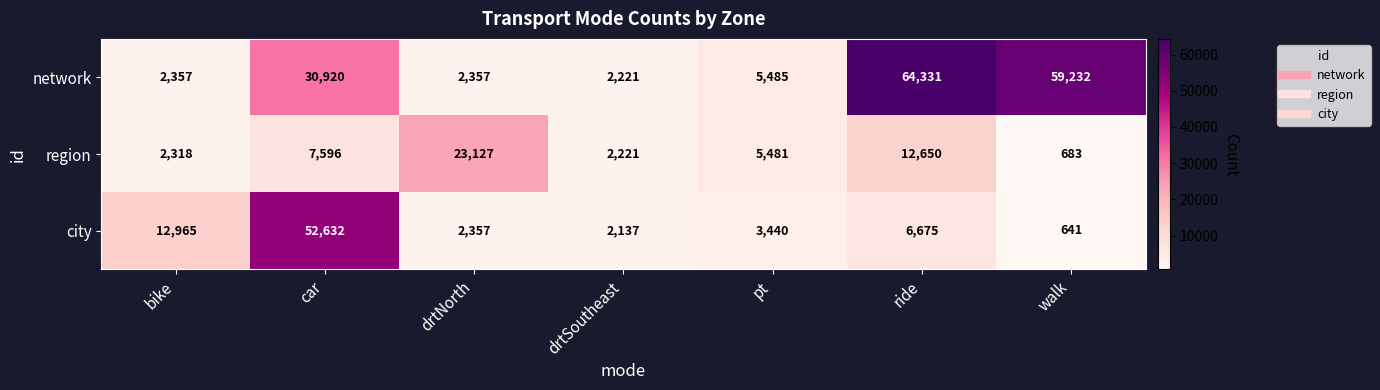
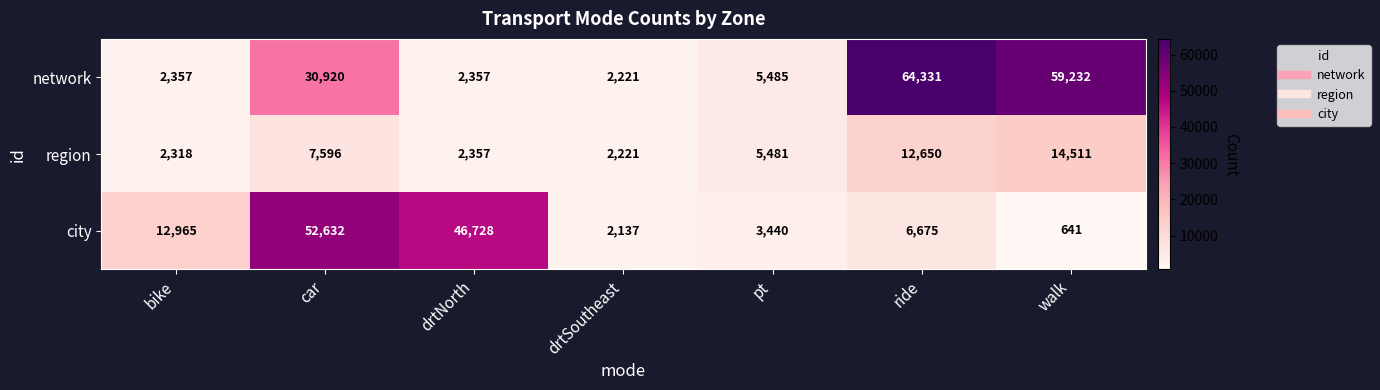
region, drtNorth: 23,127 -> 2,357
region, walk: 683 -> 14,511
city, drtNorth: 2,357 -> 46,728
